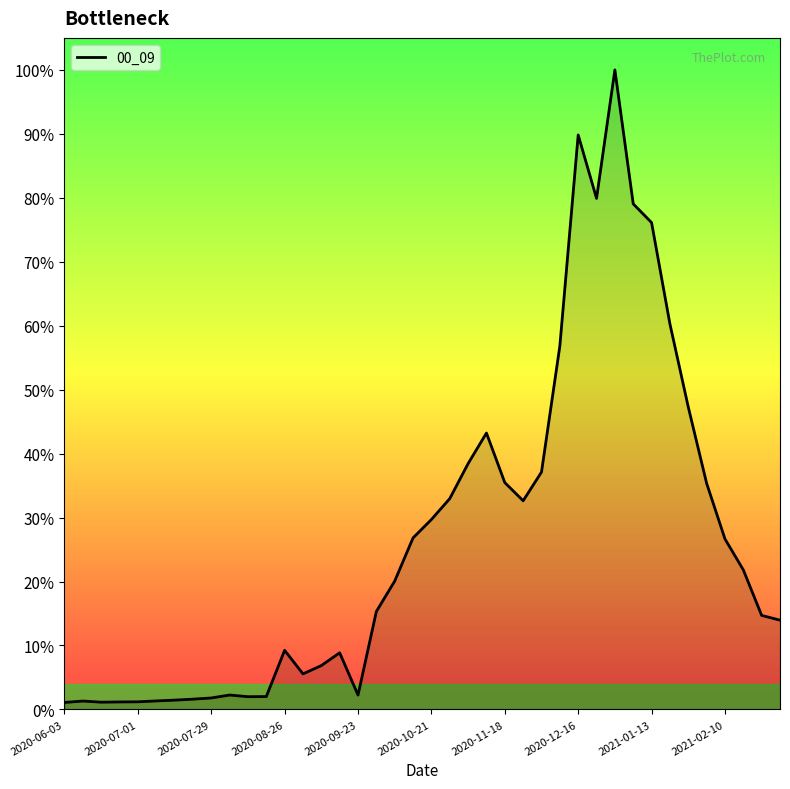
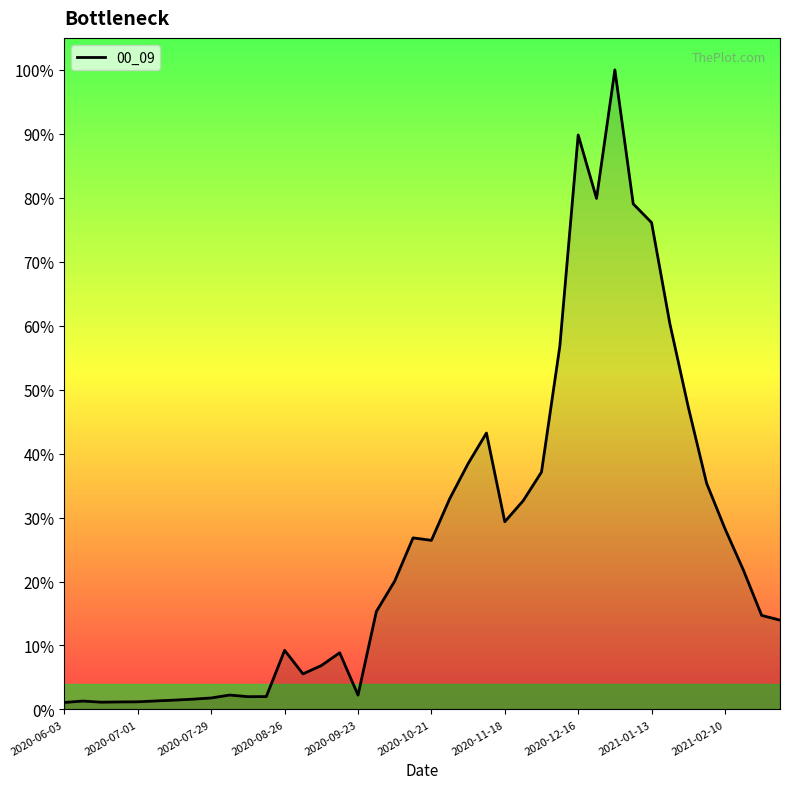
2020-10-21: 30% -> 26%
2020-11-18: 35% -> 29%
2021-02-10: 27% -> 28%
